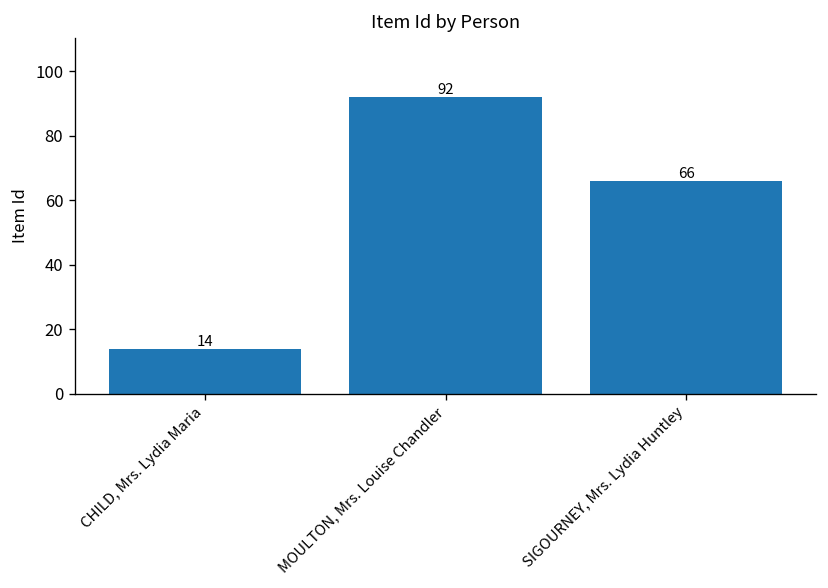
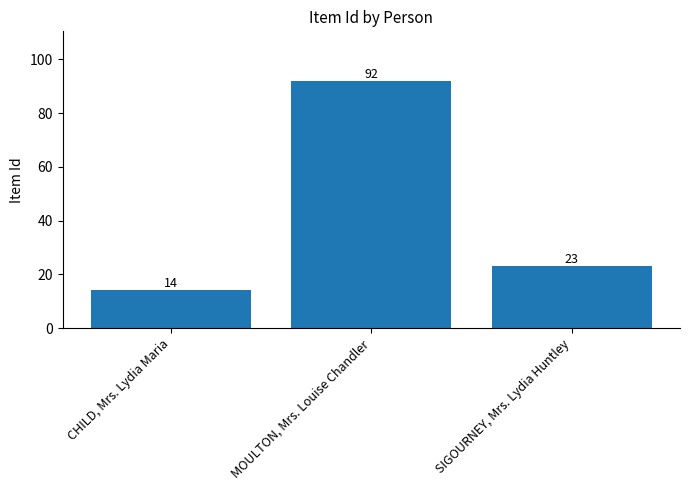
SIGOURNEY, Mrs. Lydia Huntley: 66 -> 23
